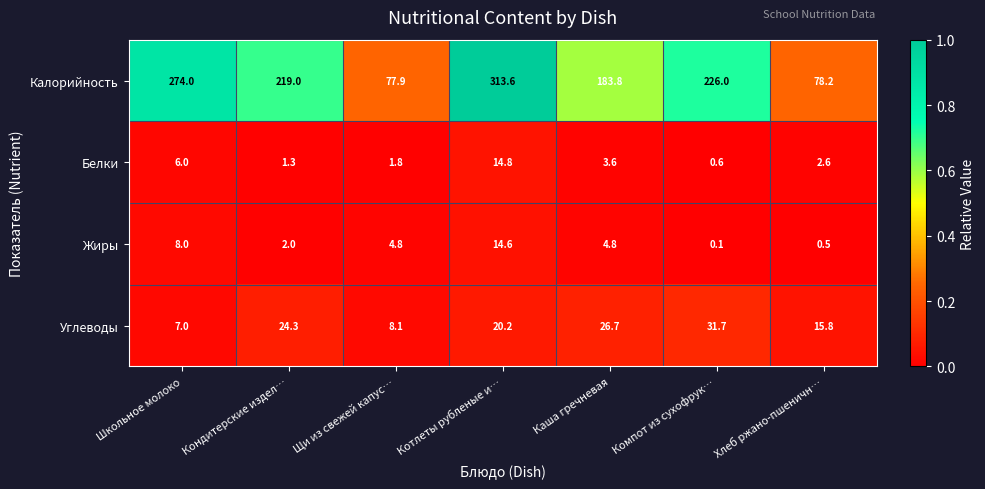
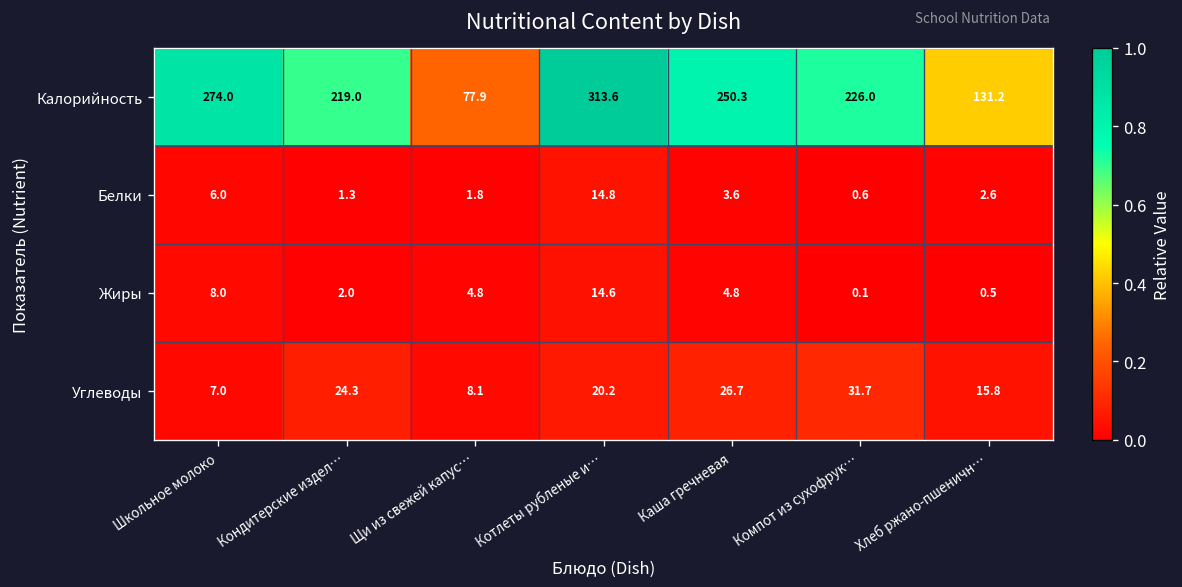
Калорийность, Каша гречневая: 183.8 -> 250.3
Калорийность, Хлеб ржано-пшеничн…: 78.2 -> 131.2
